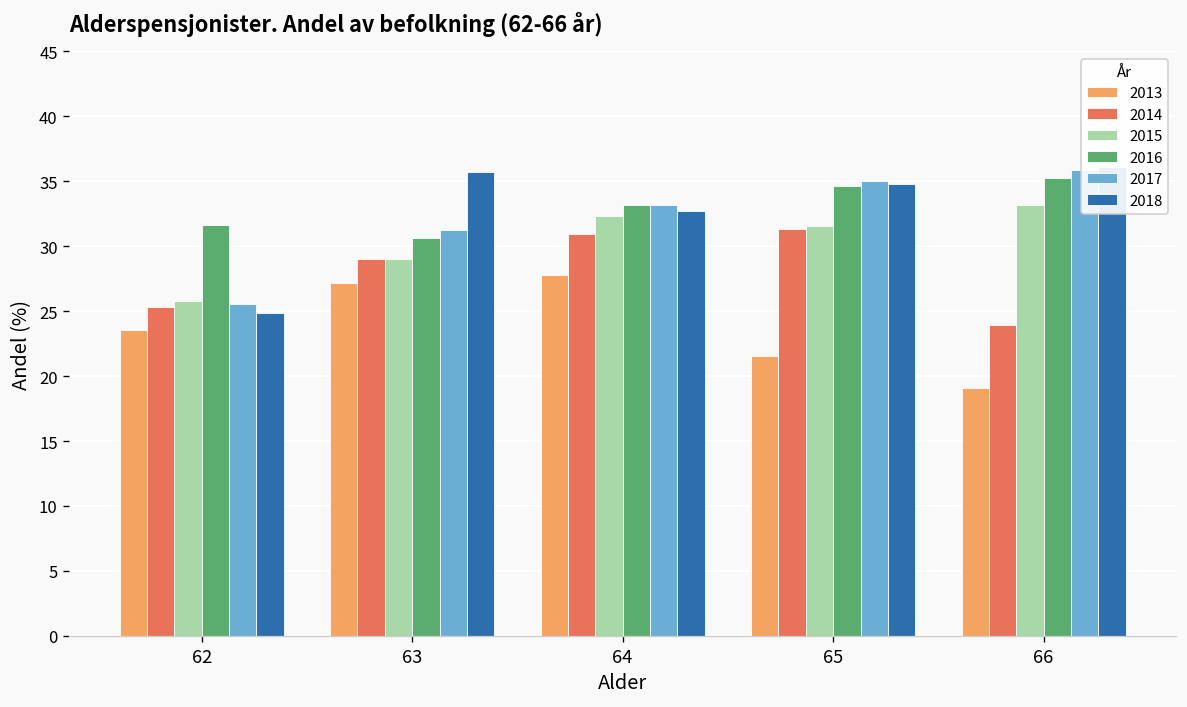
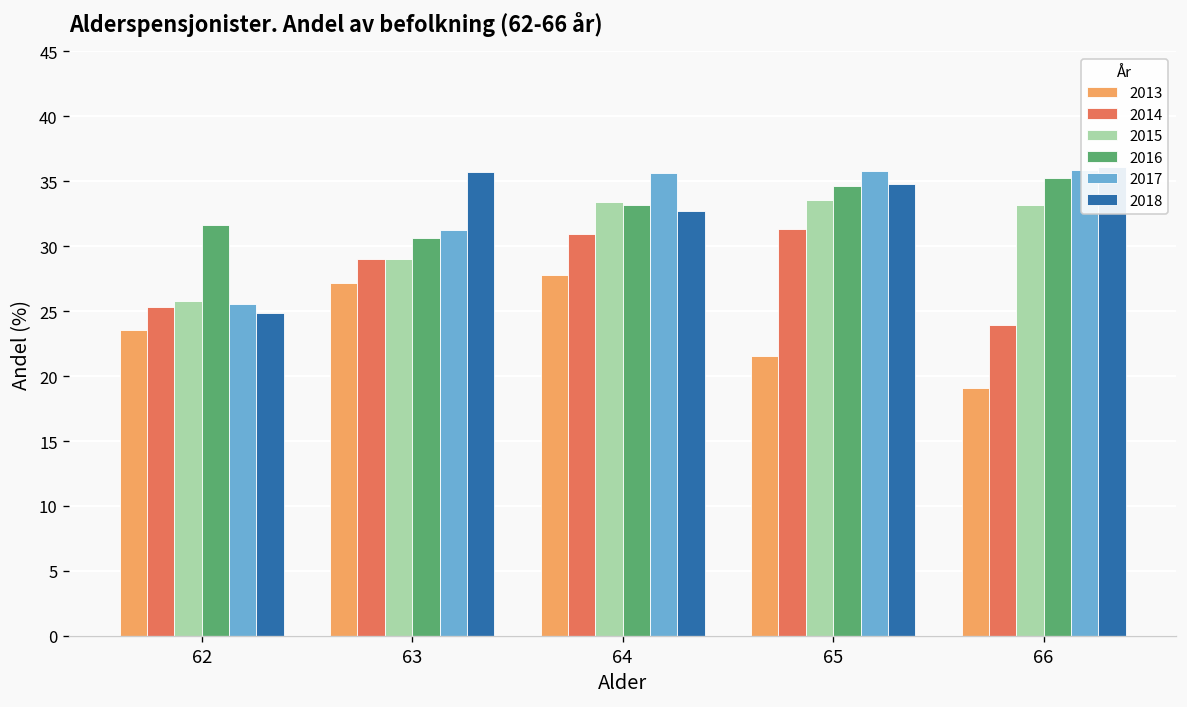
2015, 64: 32.3 -> 33.4
2017, 64: 33.2 -> 35.6
2015, 65: 31.6 -> 33.6
2017, 65: 35.0 -> 35.8
